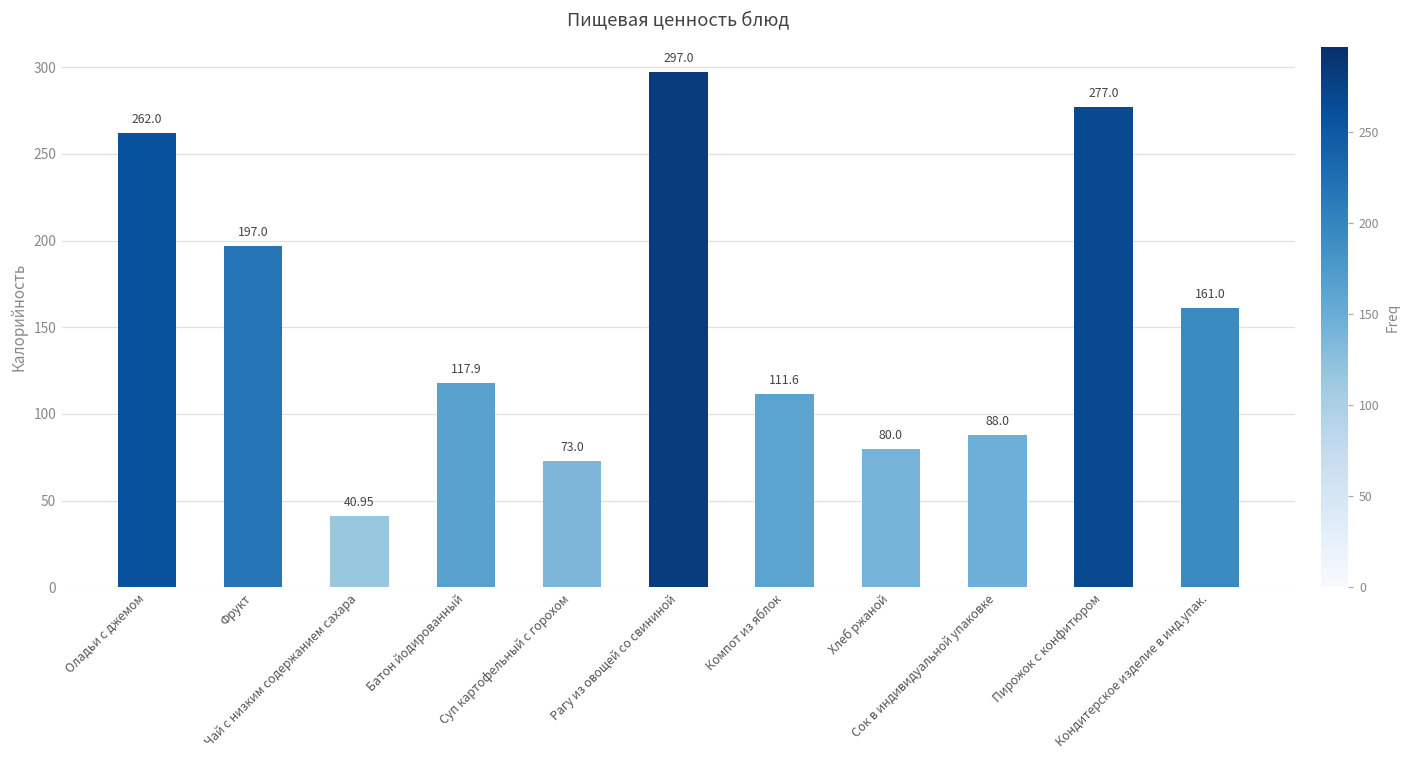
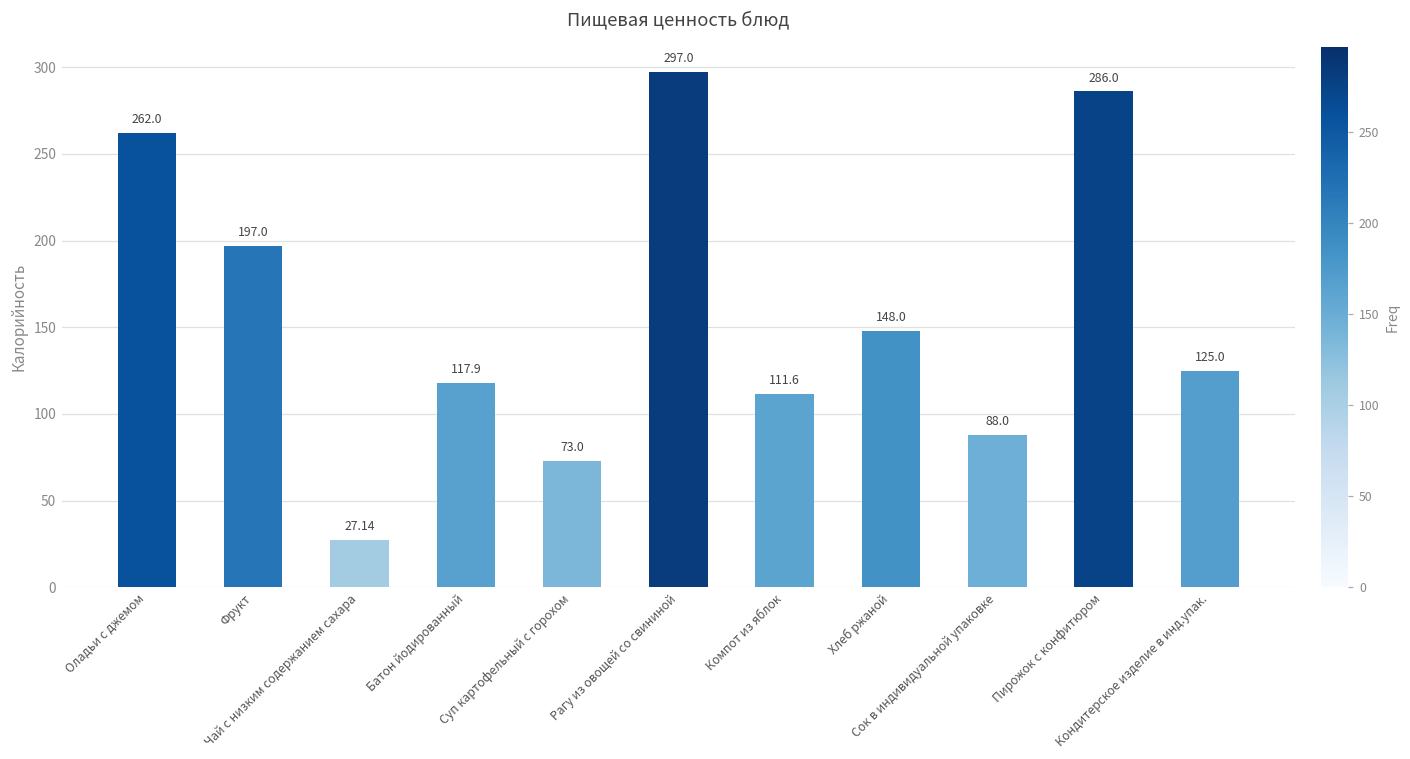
Чай с низким содержанием сахара: 40.95 -> 27.14
Хлеб ржаной: 80.0 -> 148.0
Пирожок с конфитюром: 277.0 -> 286.0
Кондитерское изделие в инд.упак.: 161.0 -> 125.0
